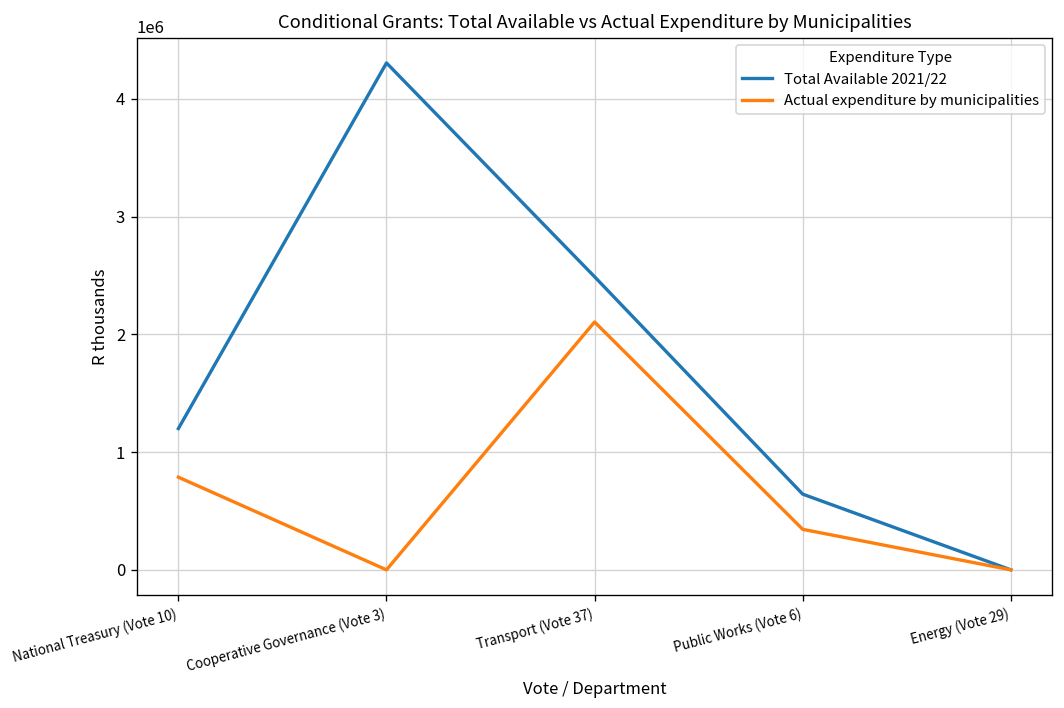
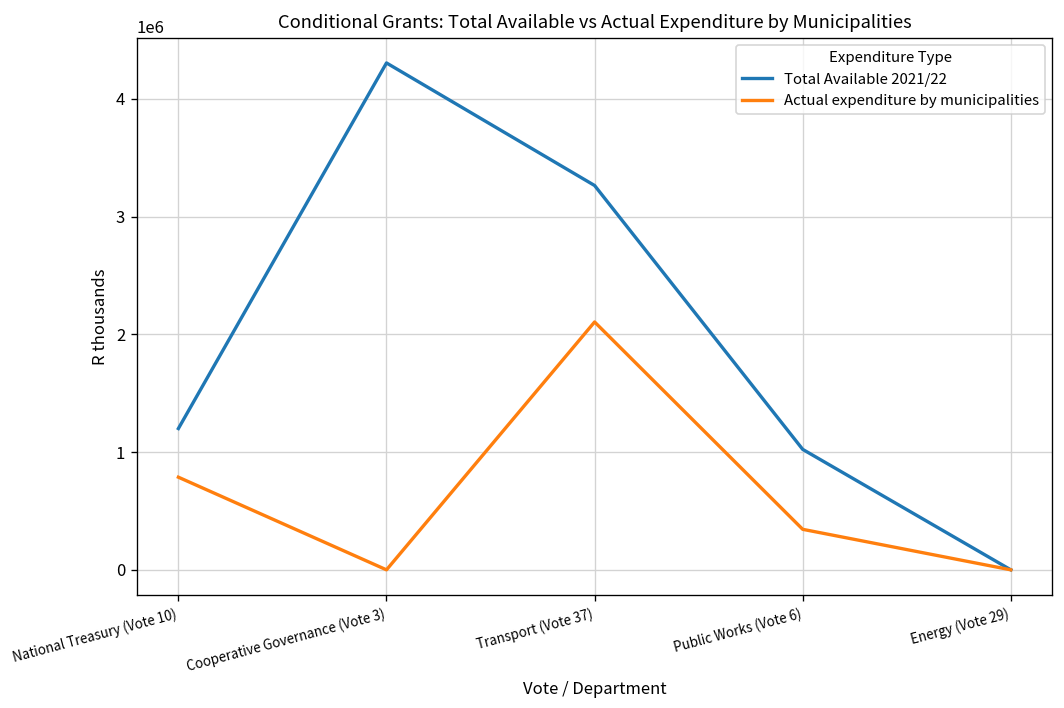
Total Available 2021/22, Transport (Vote 37): 2500000 -> 3300000
Total Available 2021/22, Public Works (Vote 6): 600000 -> 1000000
